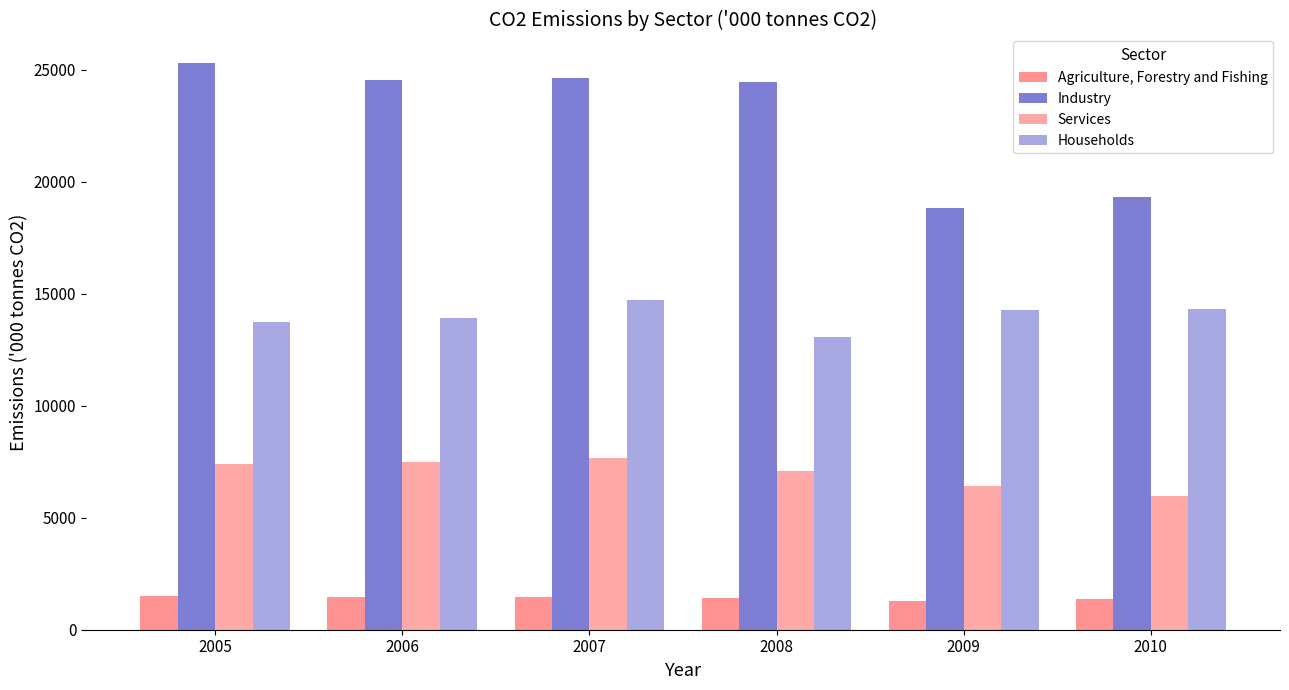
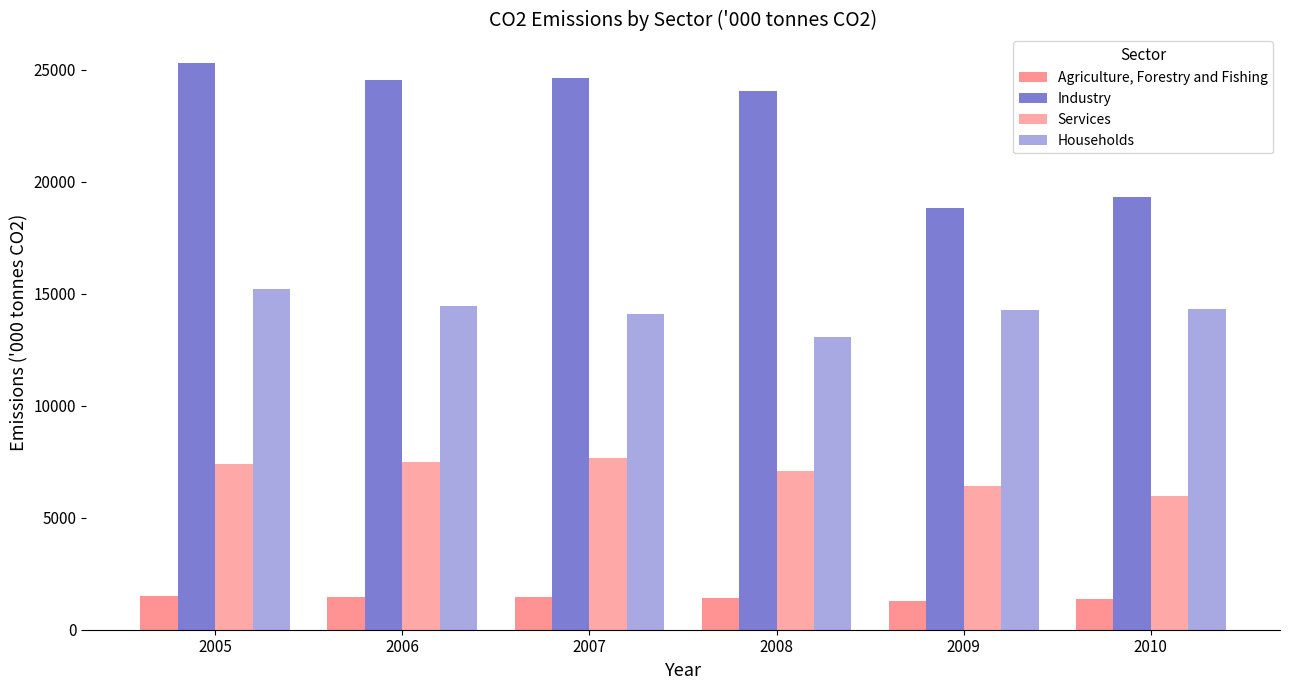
Households, 2005: 13800 -> 15200
Households, 2006: 13900 -> 14500
Households, 2007: 14700 -> 14100
Industry, 2008: 24500 -> 24100
